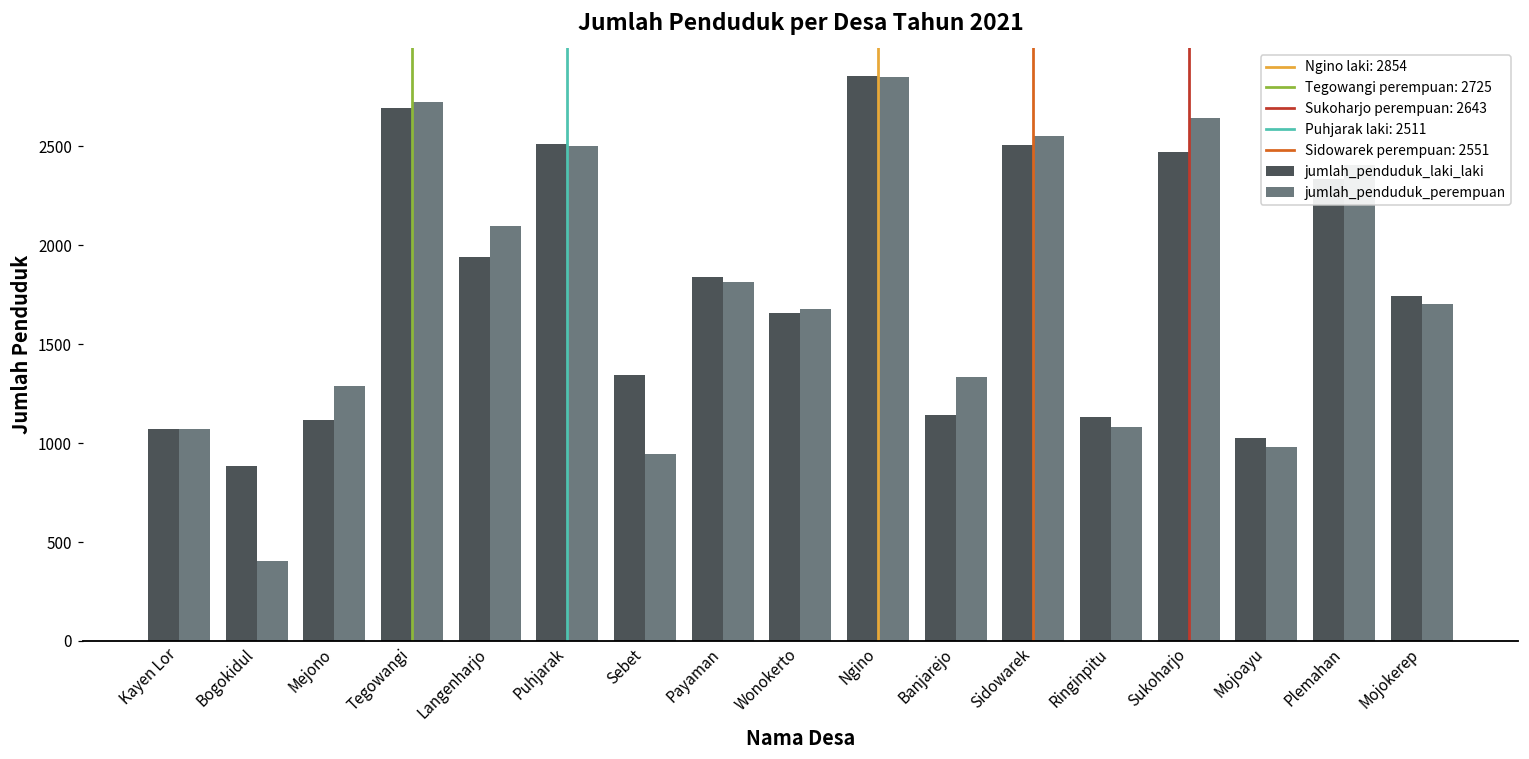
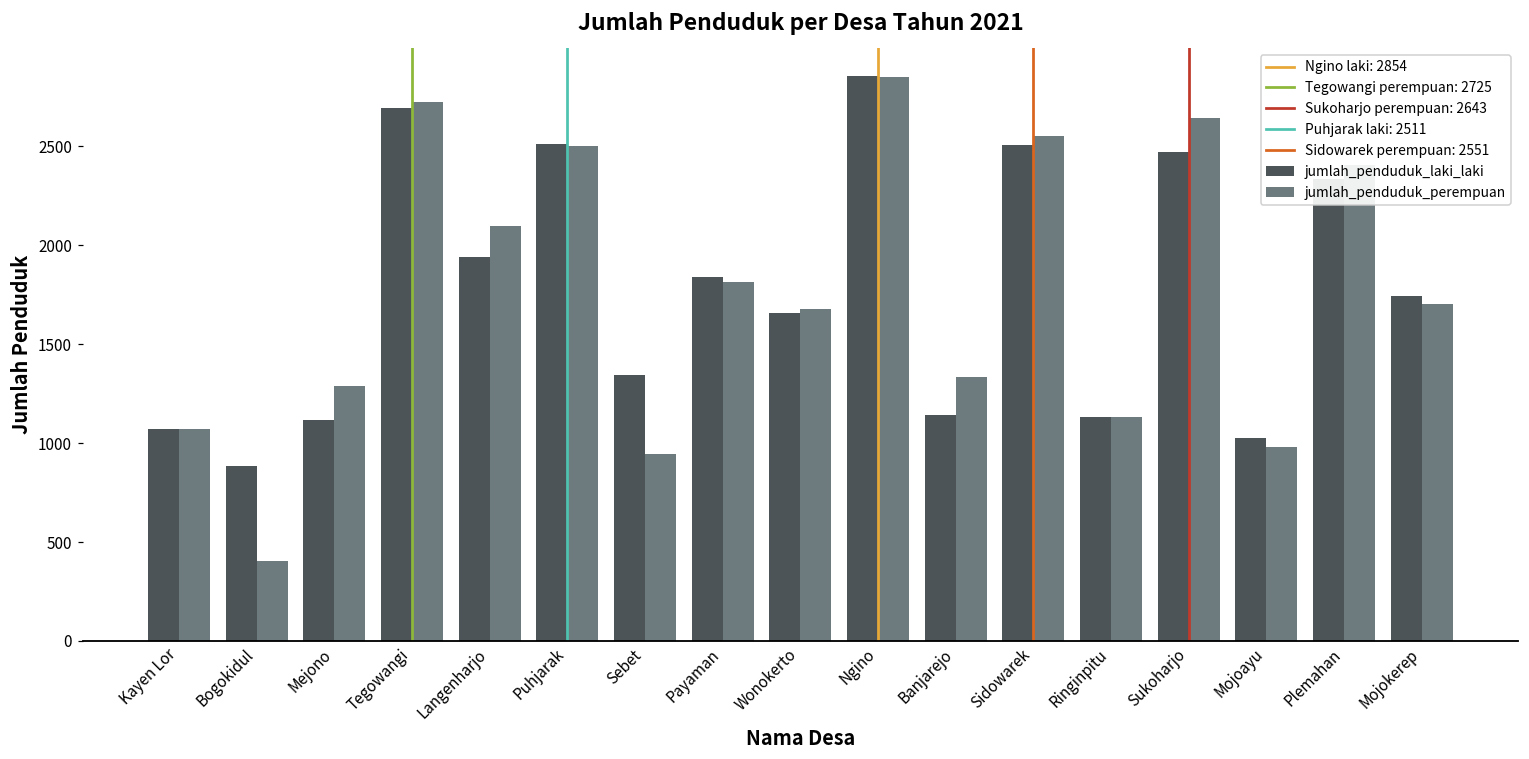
jumlah_penduduk_perempuan, Ringinpitu: 1080 -> 1130
